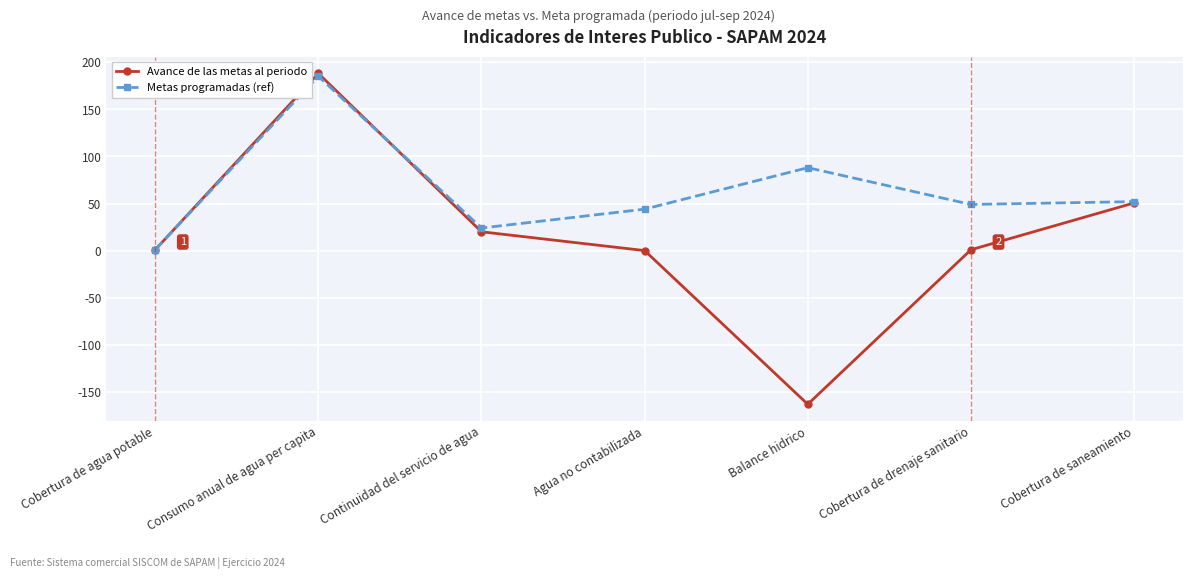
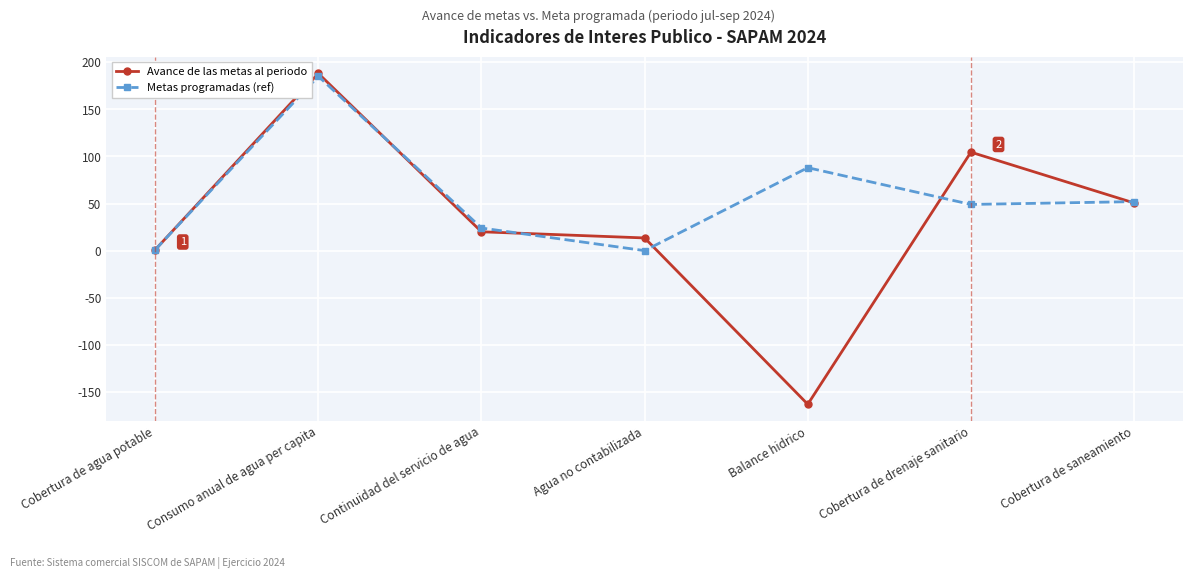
Avance de las metas al periodo, Agua no contabilizada: 0 -> 10
Metas programadas (ref), Agua no contabilizada: 40 -> 0
Avance de las metas al periodo, Cobertura de drenaje sanitario: 0 -> 100
